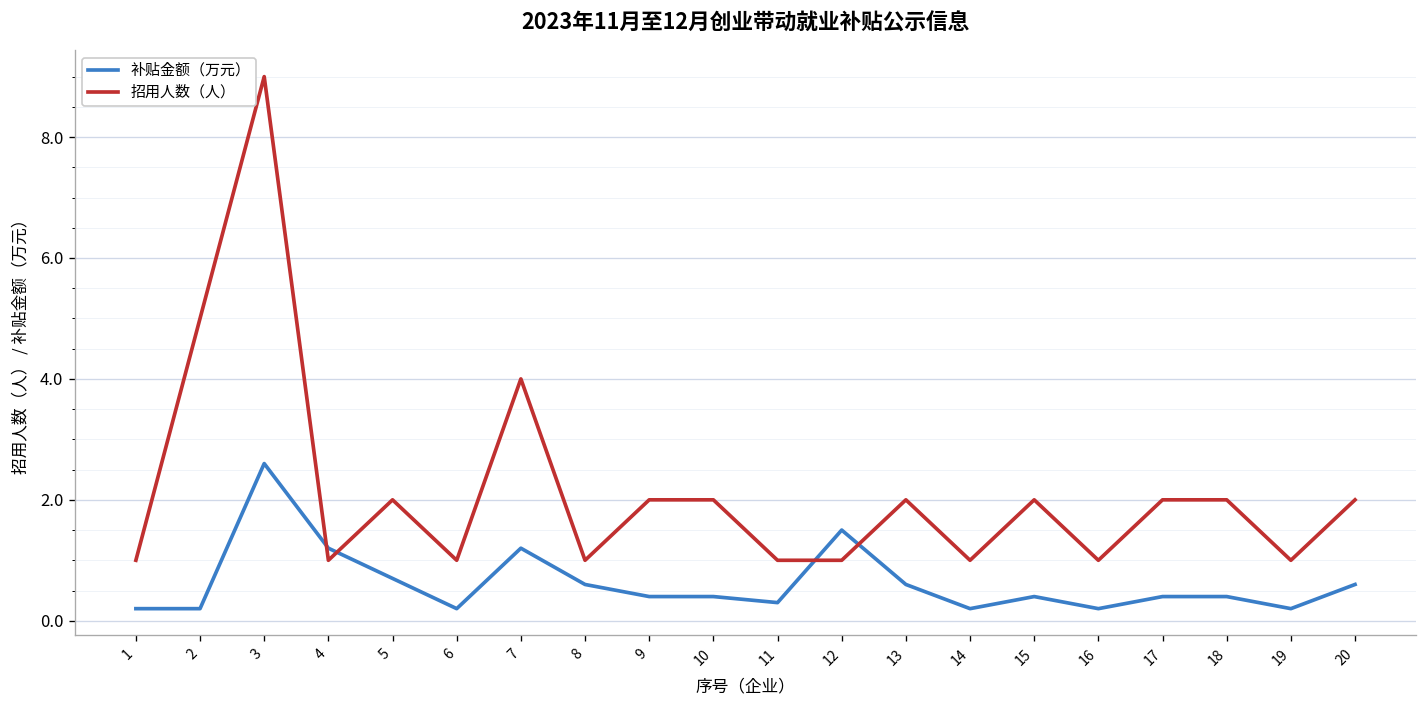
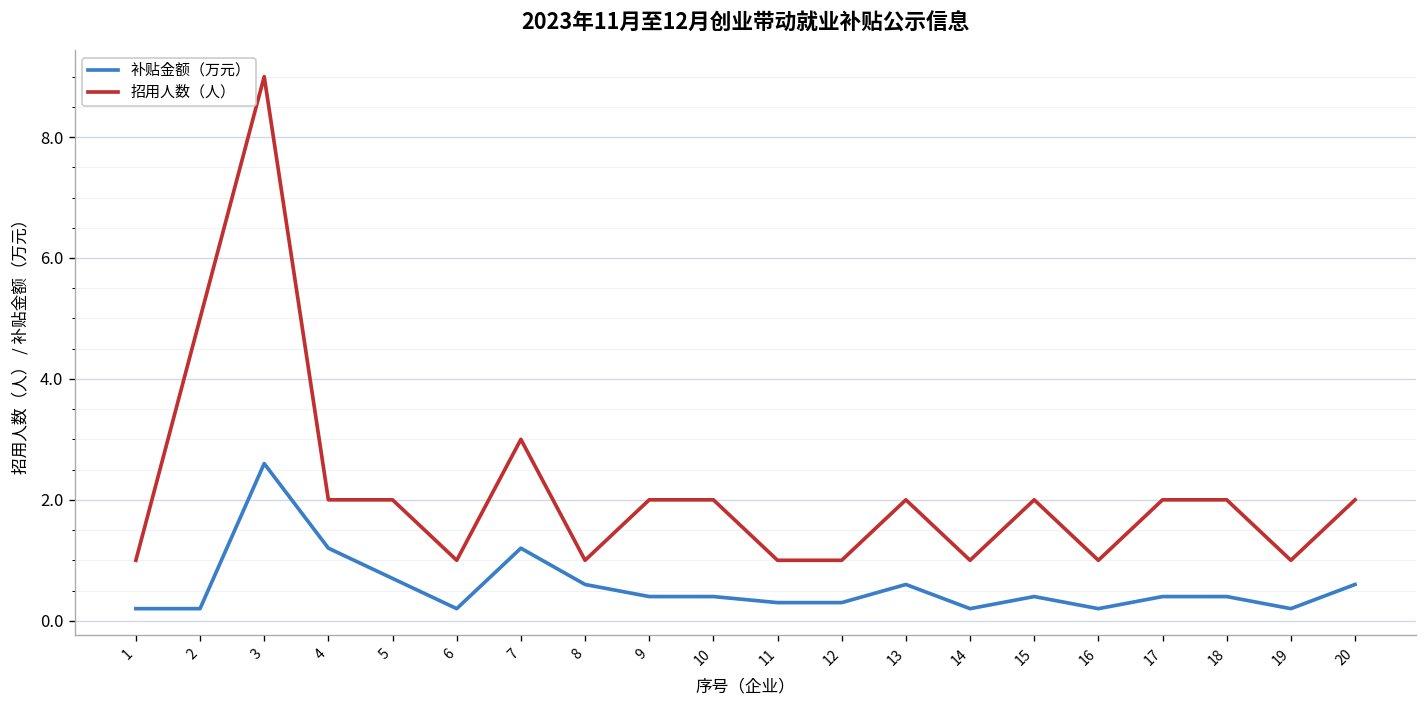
招用人数（人）, 4: 1 -> 2
招用人数（人）, 7: 4 -> 3
补贴金额（万元）, 12: 1.5 -> 0.3
